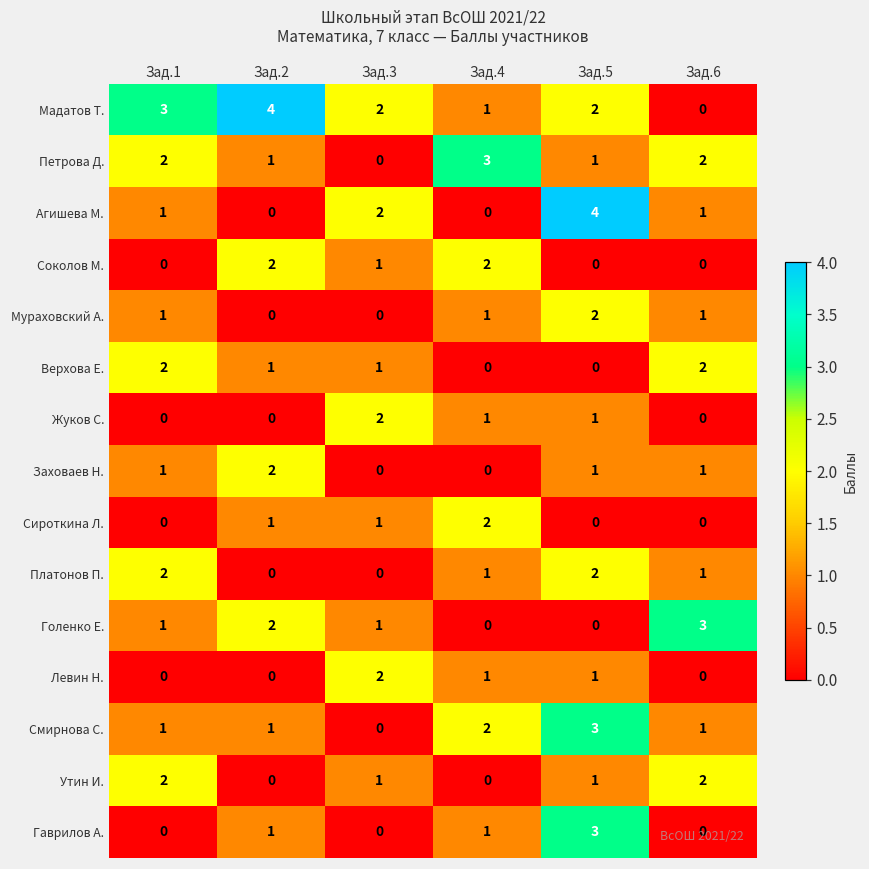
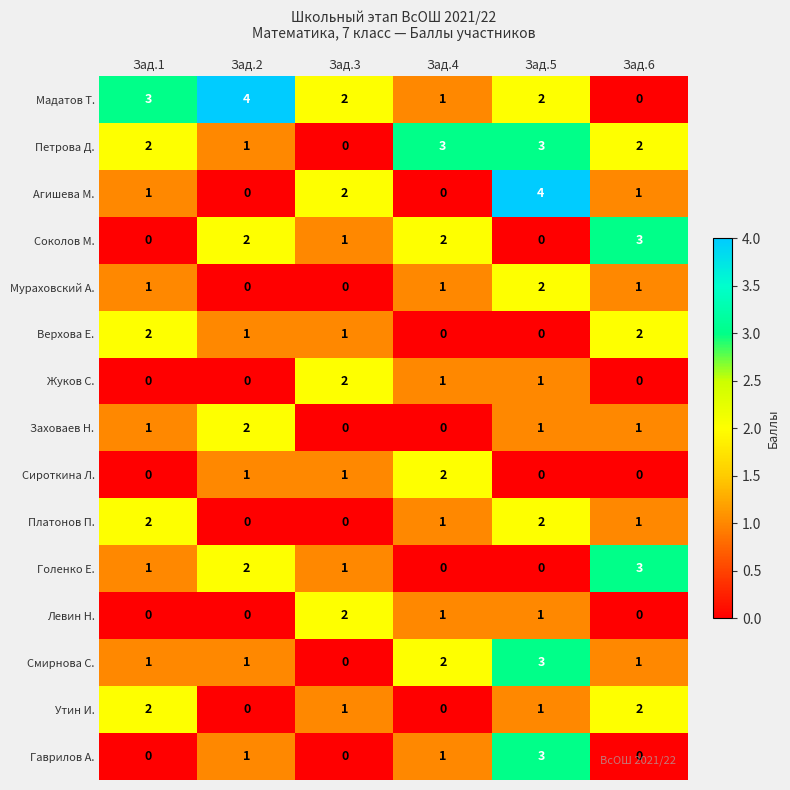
Петрова Д., Зад.5: 1 -> 3
Соколов М., Зад.6: 0 -> 3
